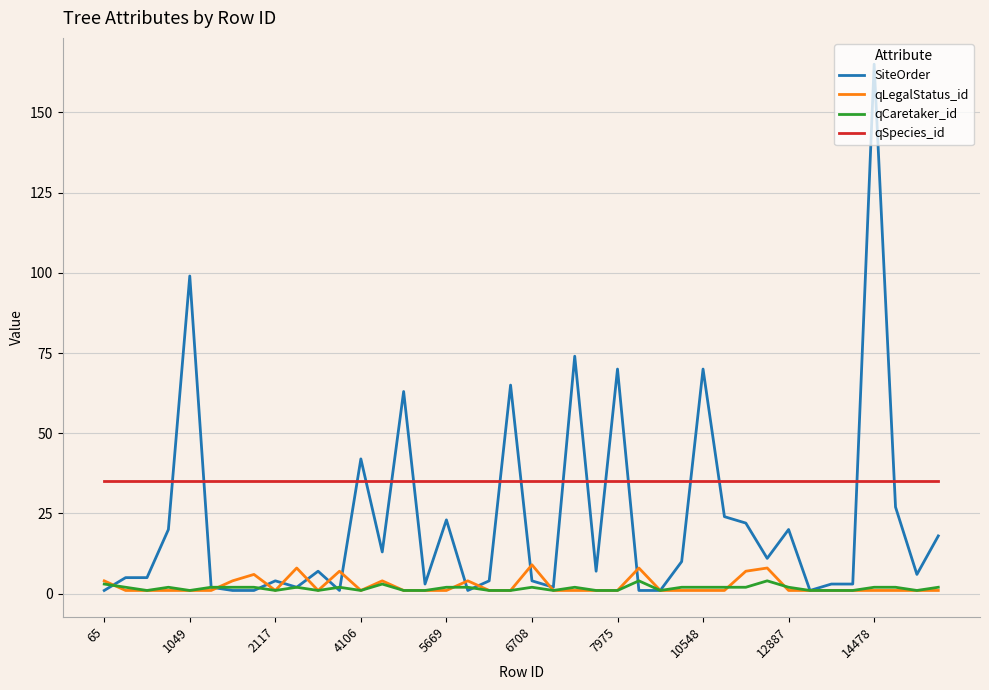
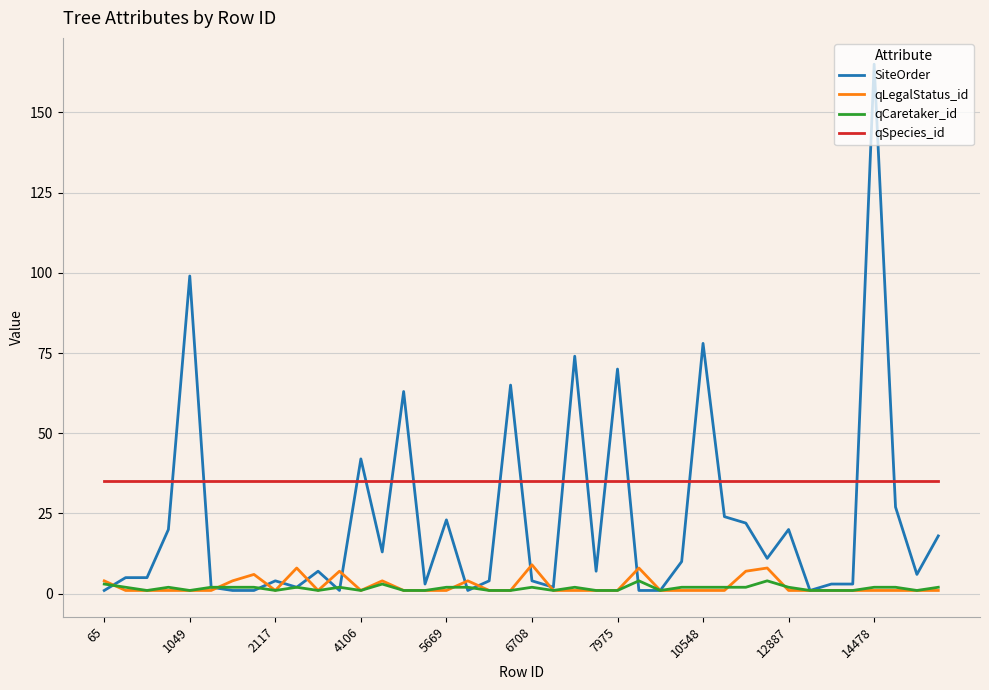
SiteOrder, 10548: 70 -> 78
